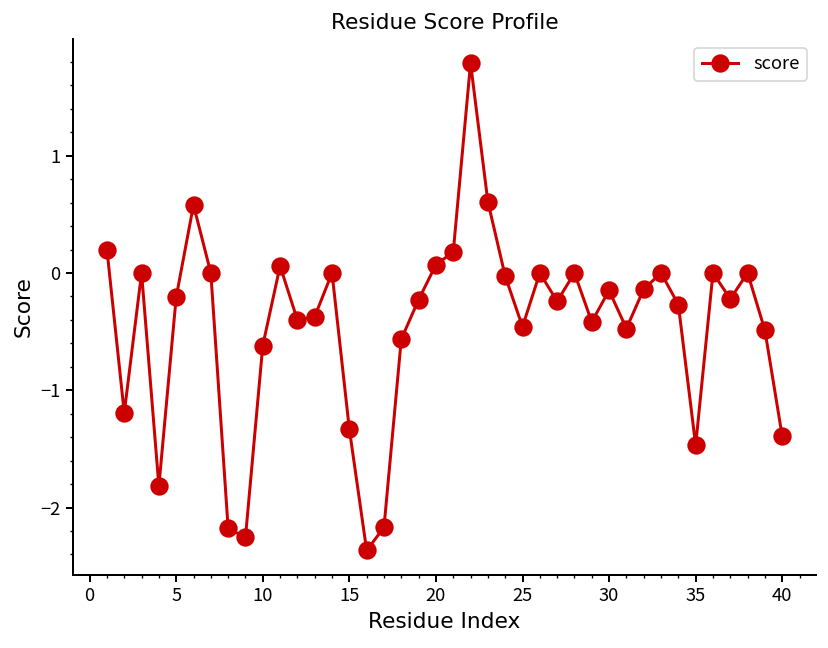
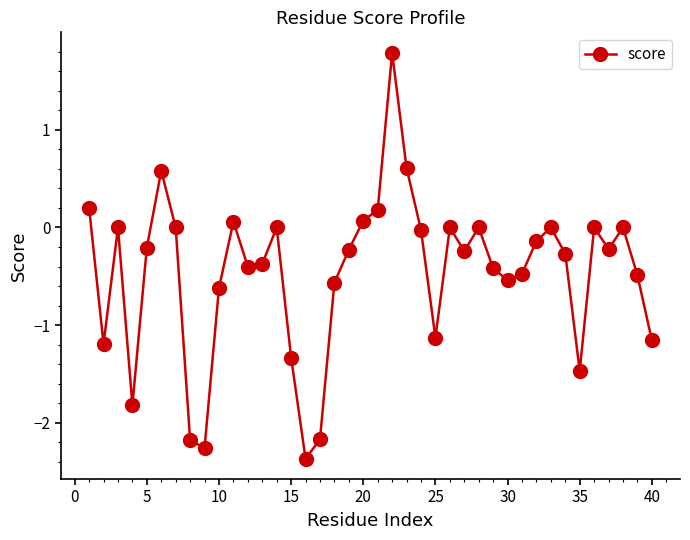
25: -0.5 -> -1.1
30: -0.1 -> -0.5
40: -1.4 -> -1.2
